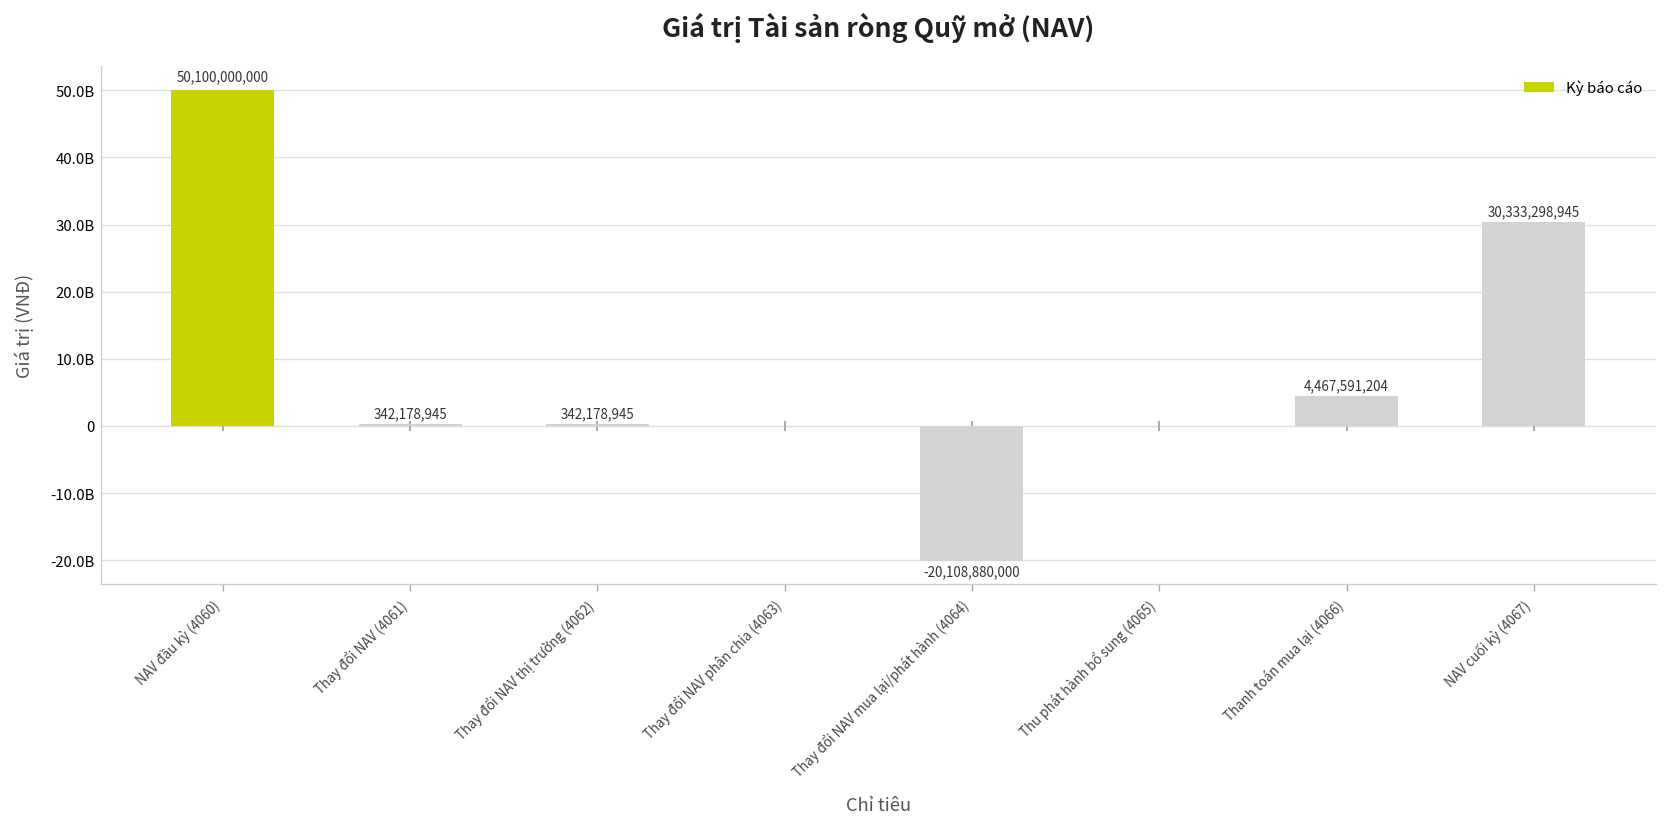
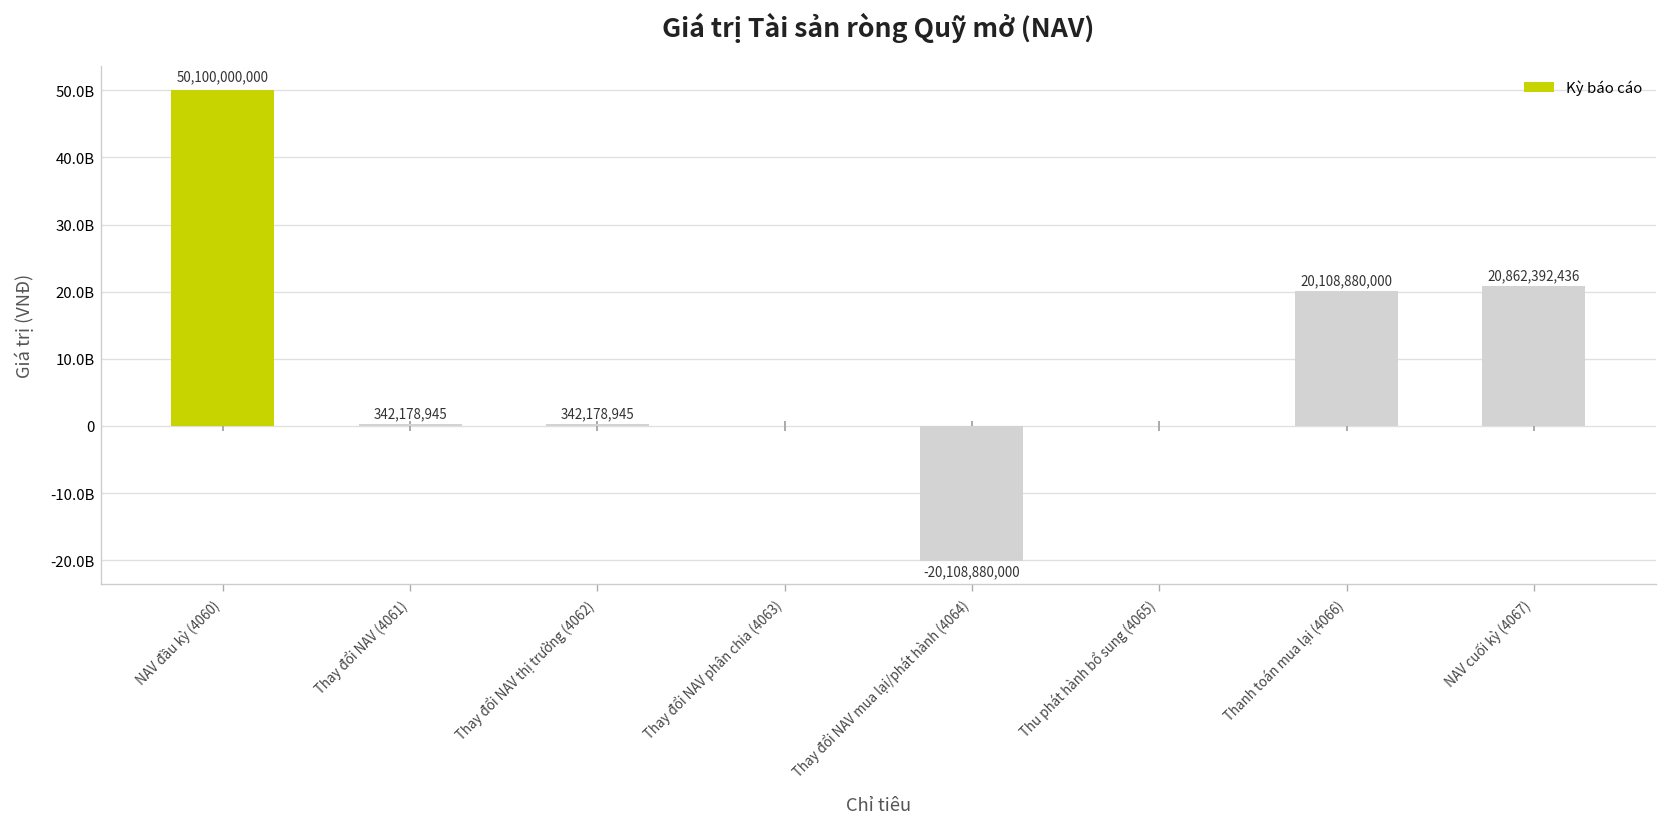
Kỳ báo cáo, Thanh toán mua lại (4066): 4,467,591,204 -> 20,108,880,000
Kỳ báo cáo, NAV cuối kỳ (4067): 30,333,298,945 -> 20,862,392,436
